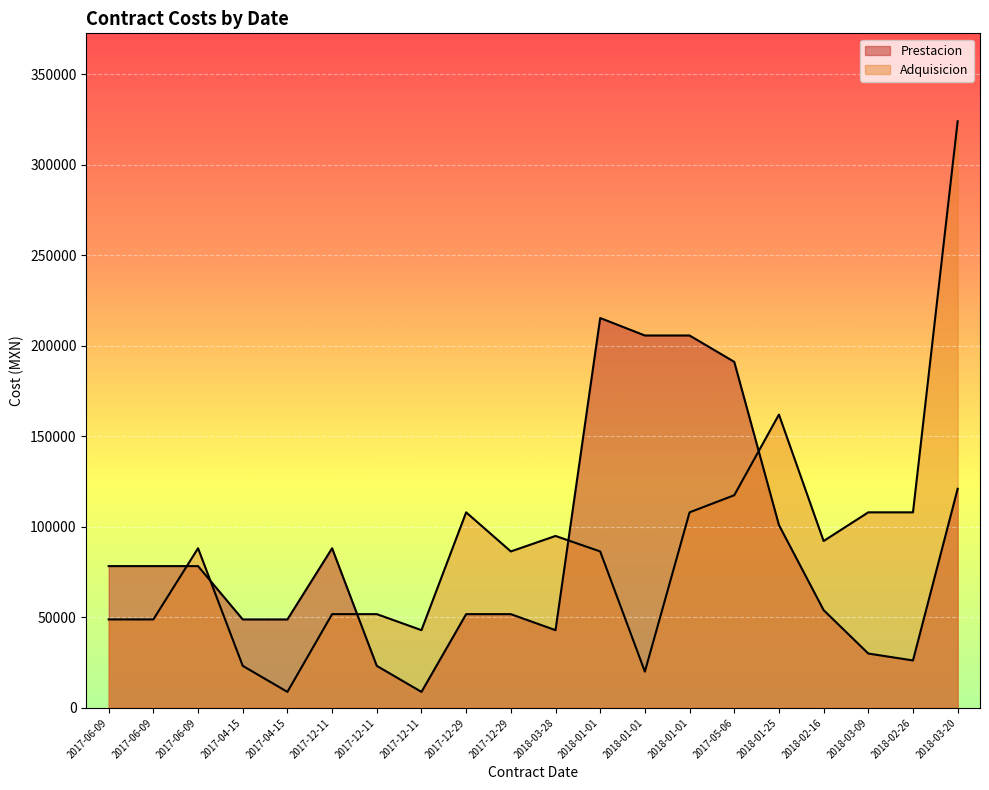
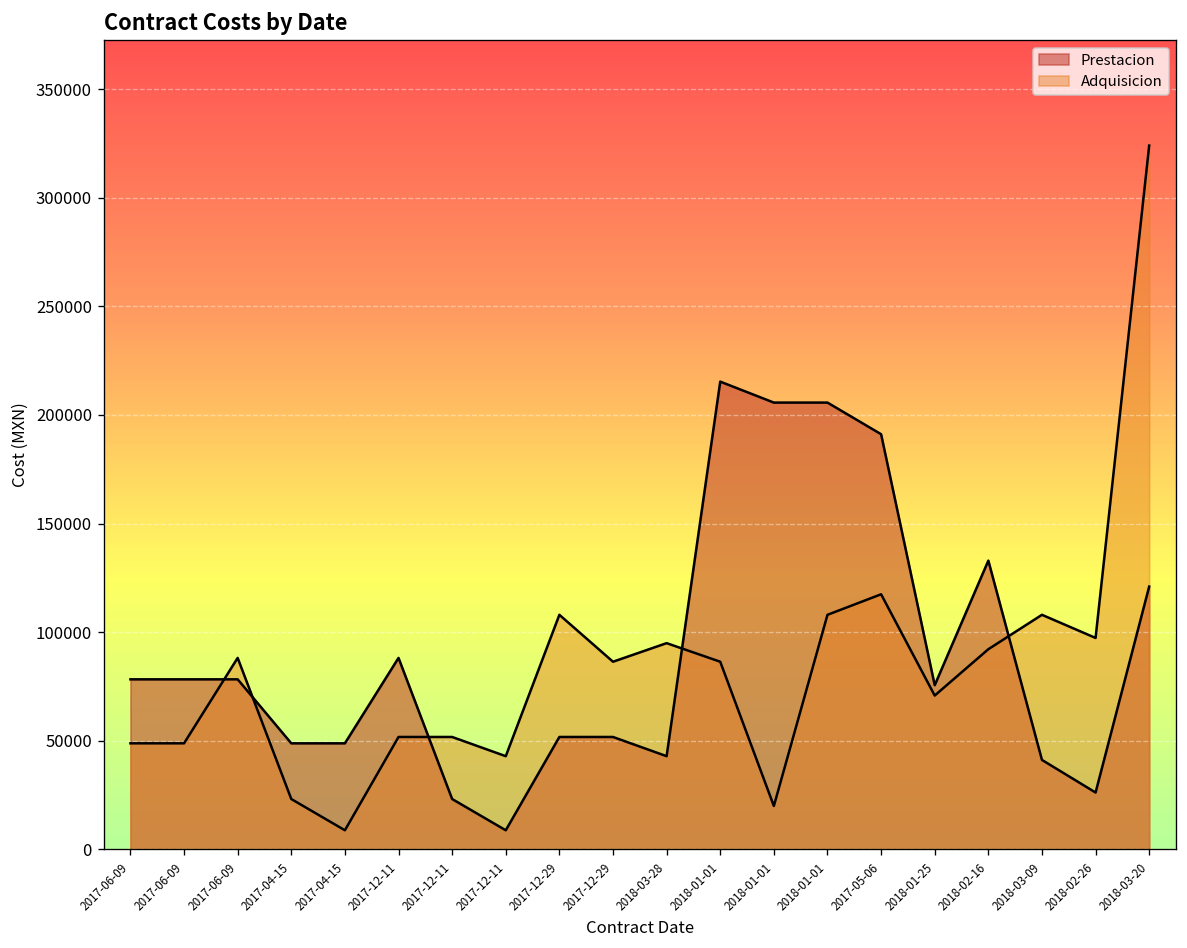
Prestacion, 2018-01-25: 101000 -> 76000
Adquisicion, 2018-01-25: 162000 -> 71000
Prestacion, 2018-02-16: 54000 -> 133000
Prestacion, 2018-03-09: 30000 -> 41000
Adquisicion, 2018-02-26: 108000 -> 97000
